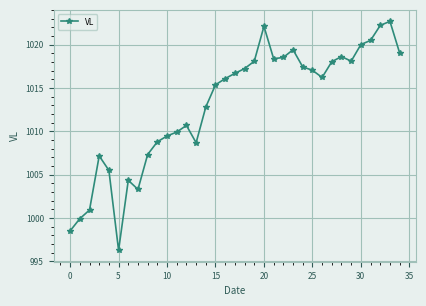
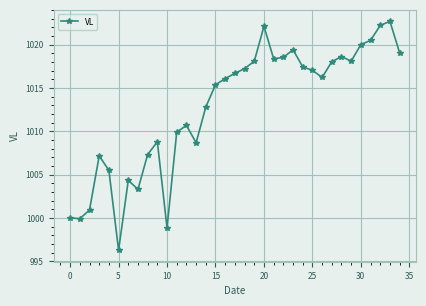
0: 999 -> 1000
10: 1009 -> 999
